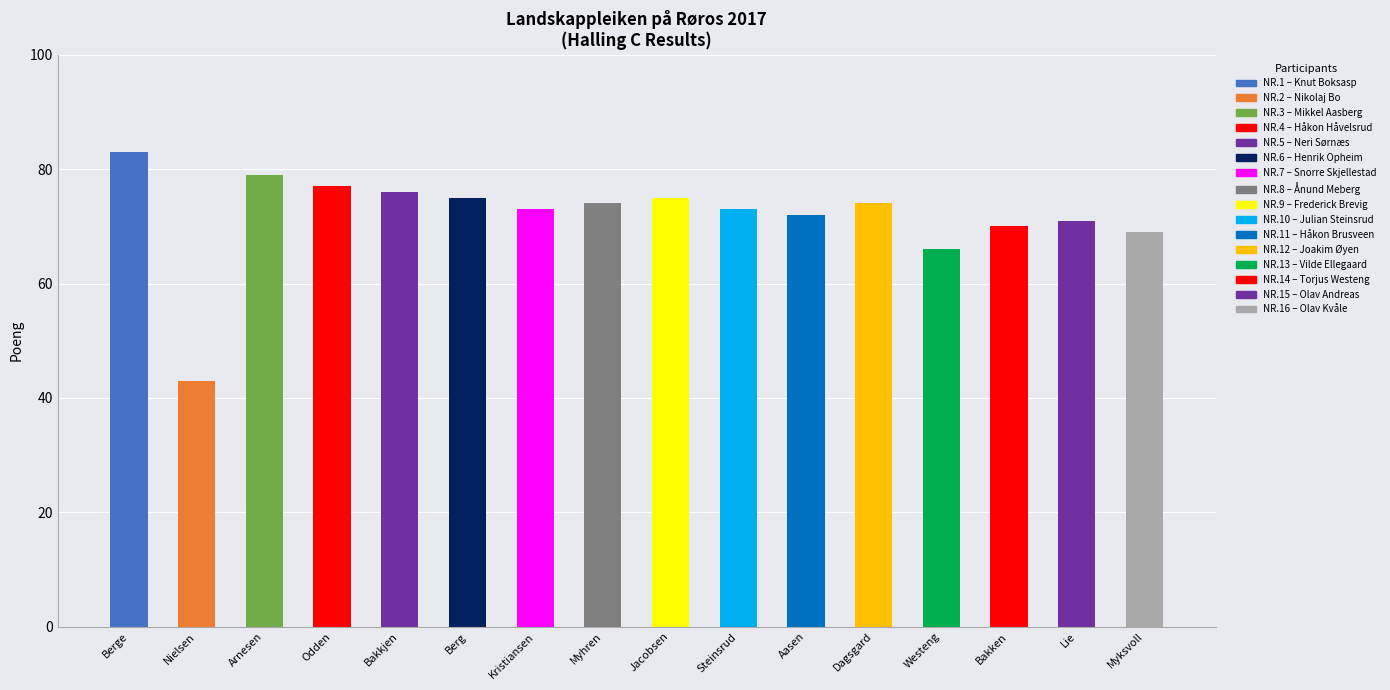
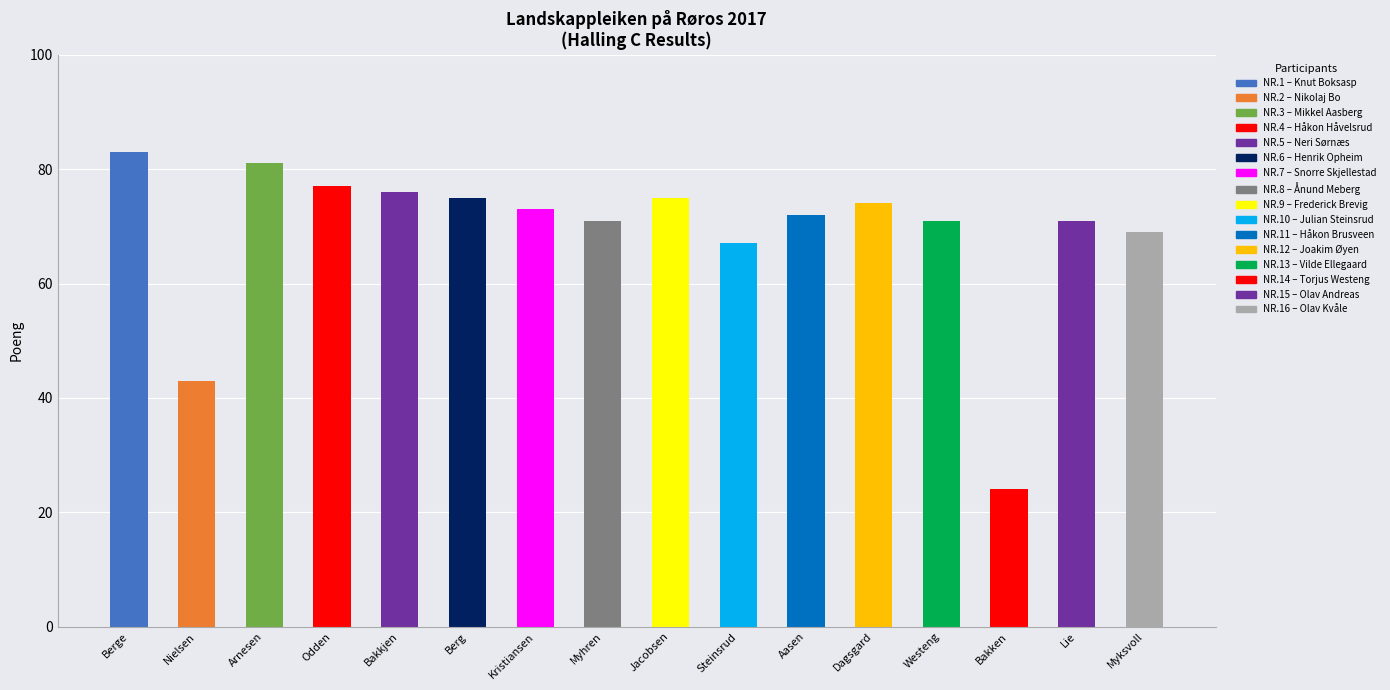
Arnesen: 79 -> 81
Myhren: 74 -> 71
Steinsrud: 73 -> 67
Westeng: 66 -> 71
Bakken: 70 -> 24
